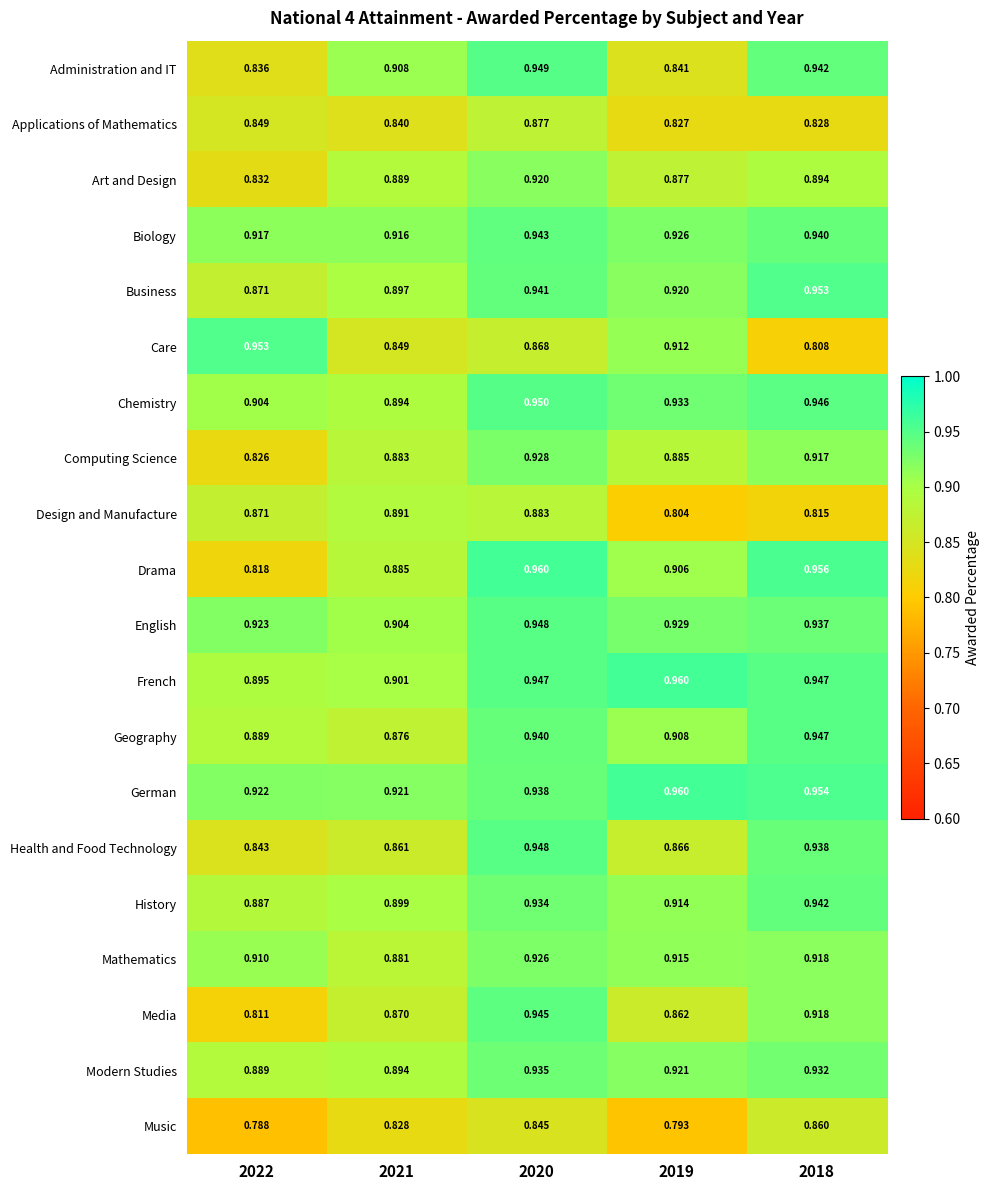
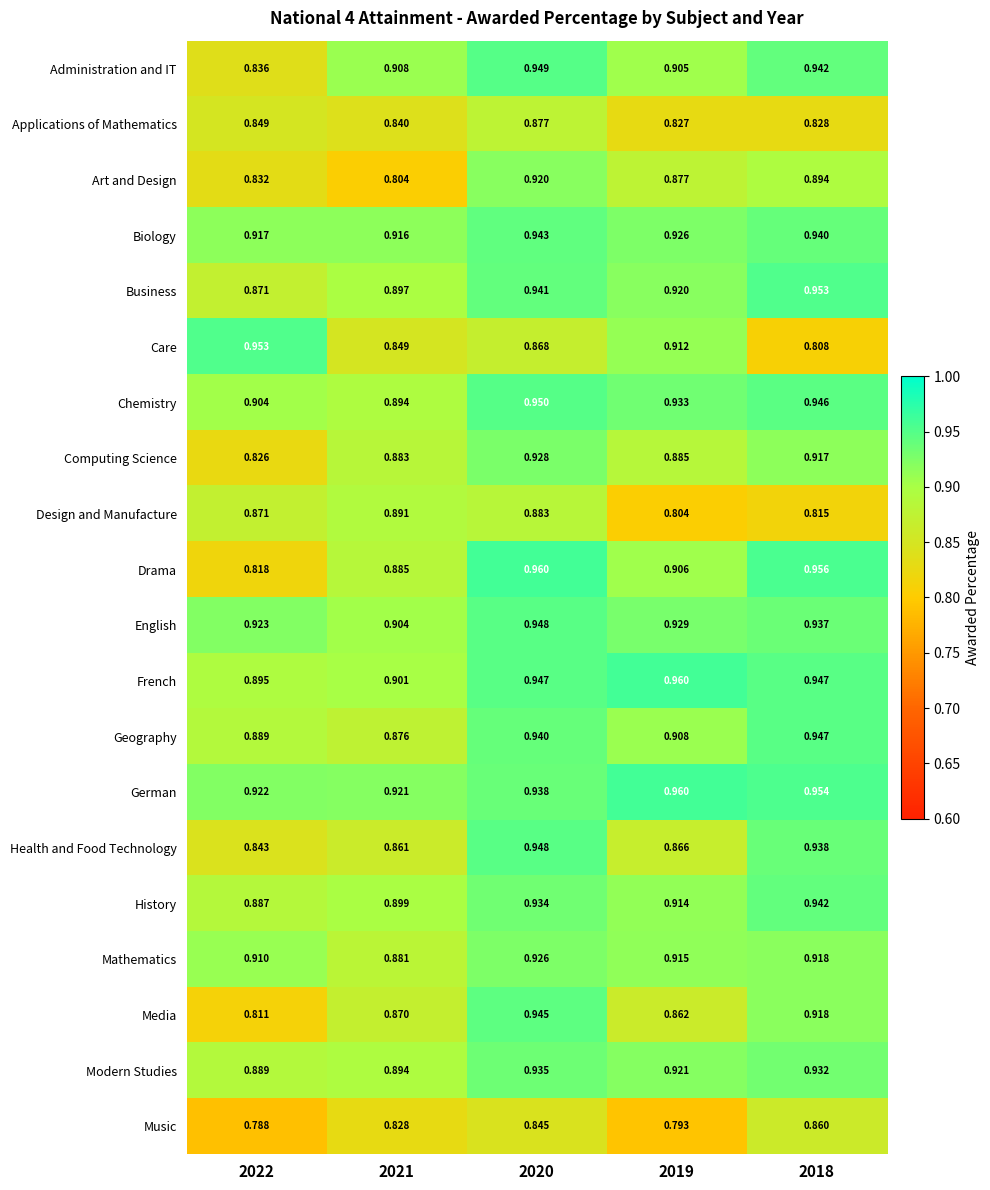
Administration and IT, 2019: 0.841 -> 0.905
Art and Design, 2021: 0.889 -> 0.804
